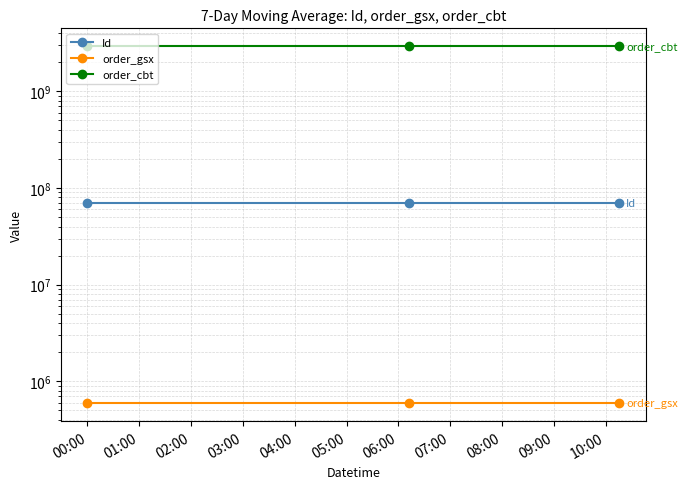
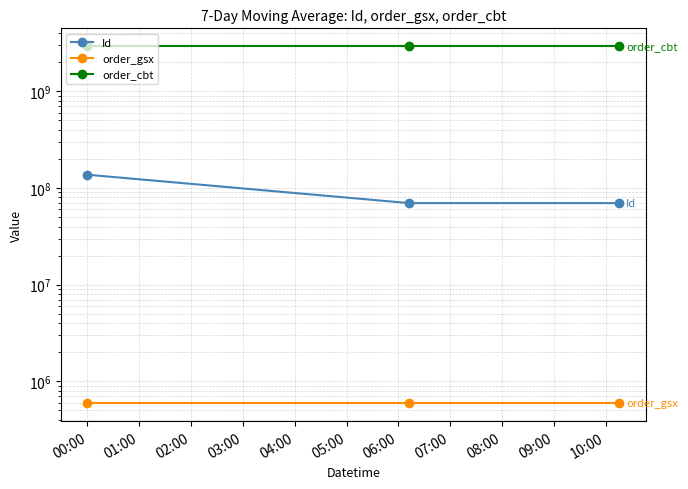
Id, 00:00: 70000000 -> 140000000
